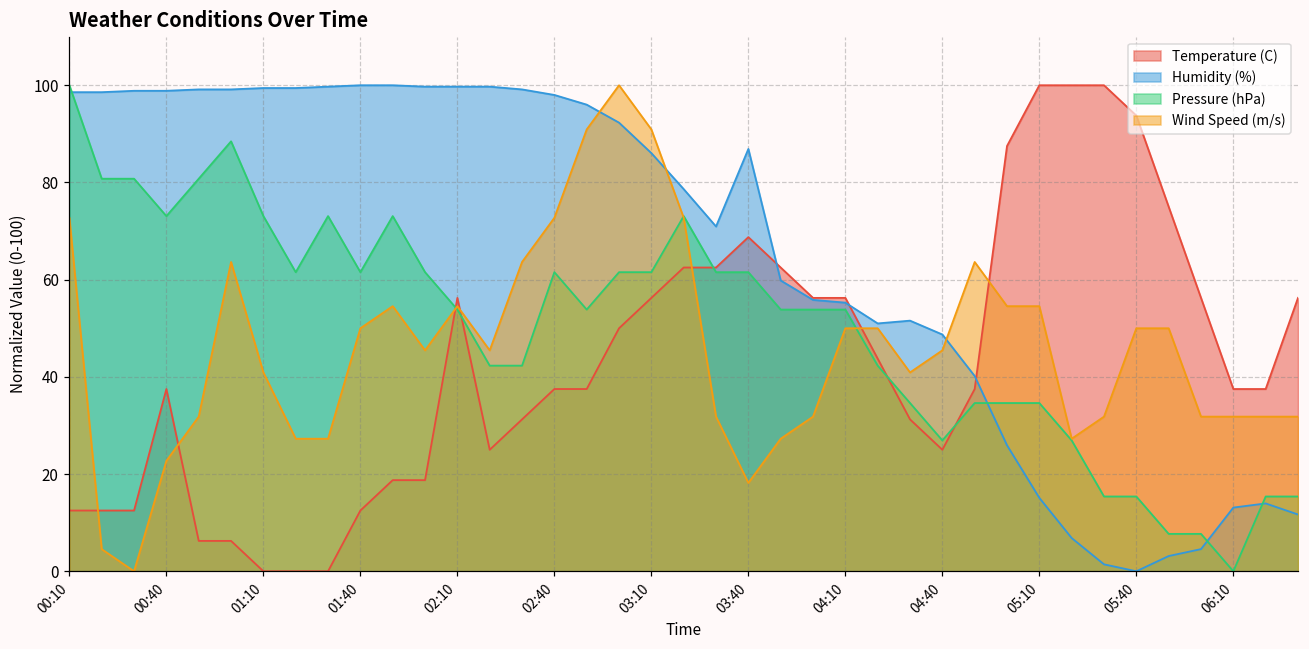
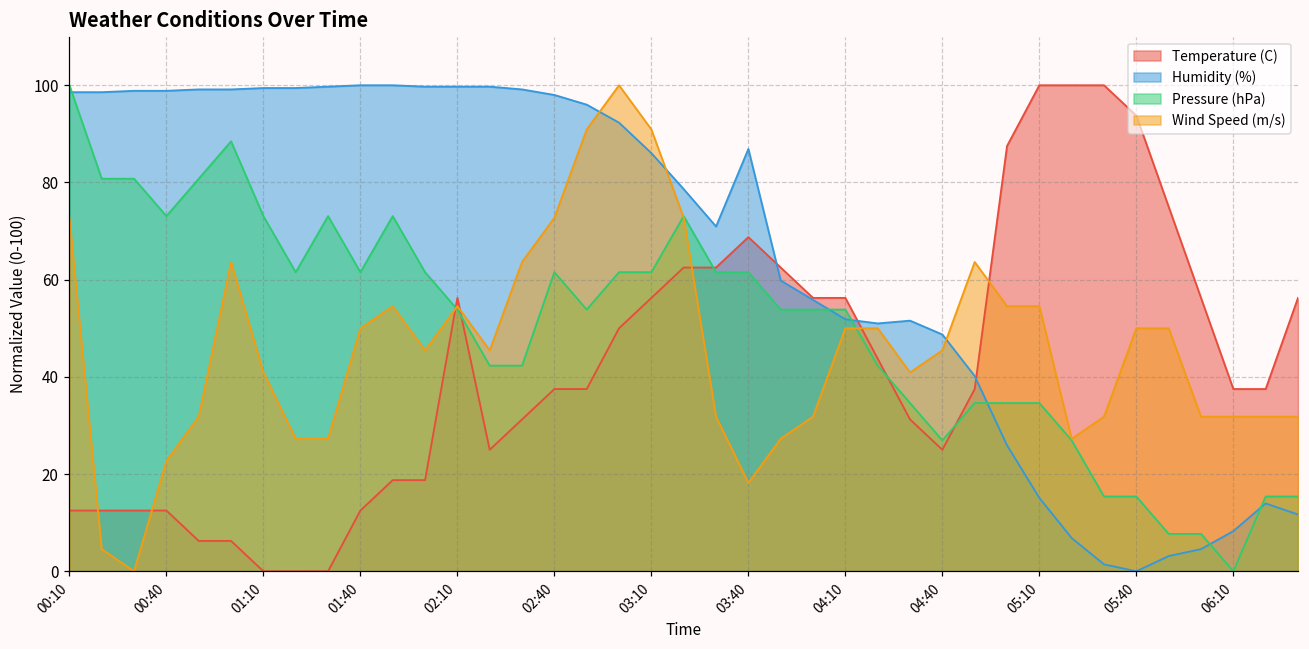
Temperature (C), 00:40: 38 -> 13
Humidity (%), 04:10: 55 -> 52
Humidity (%), 06:10: 13 -> 8
